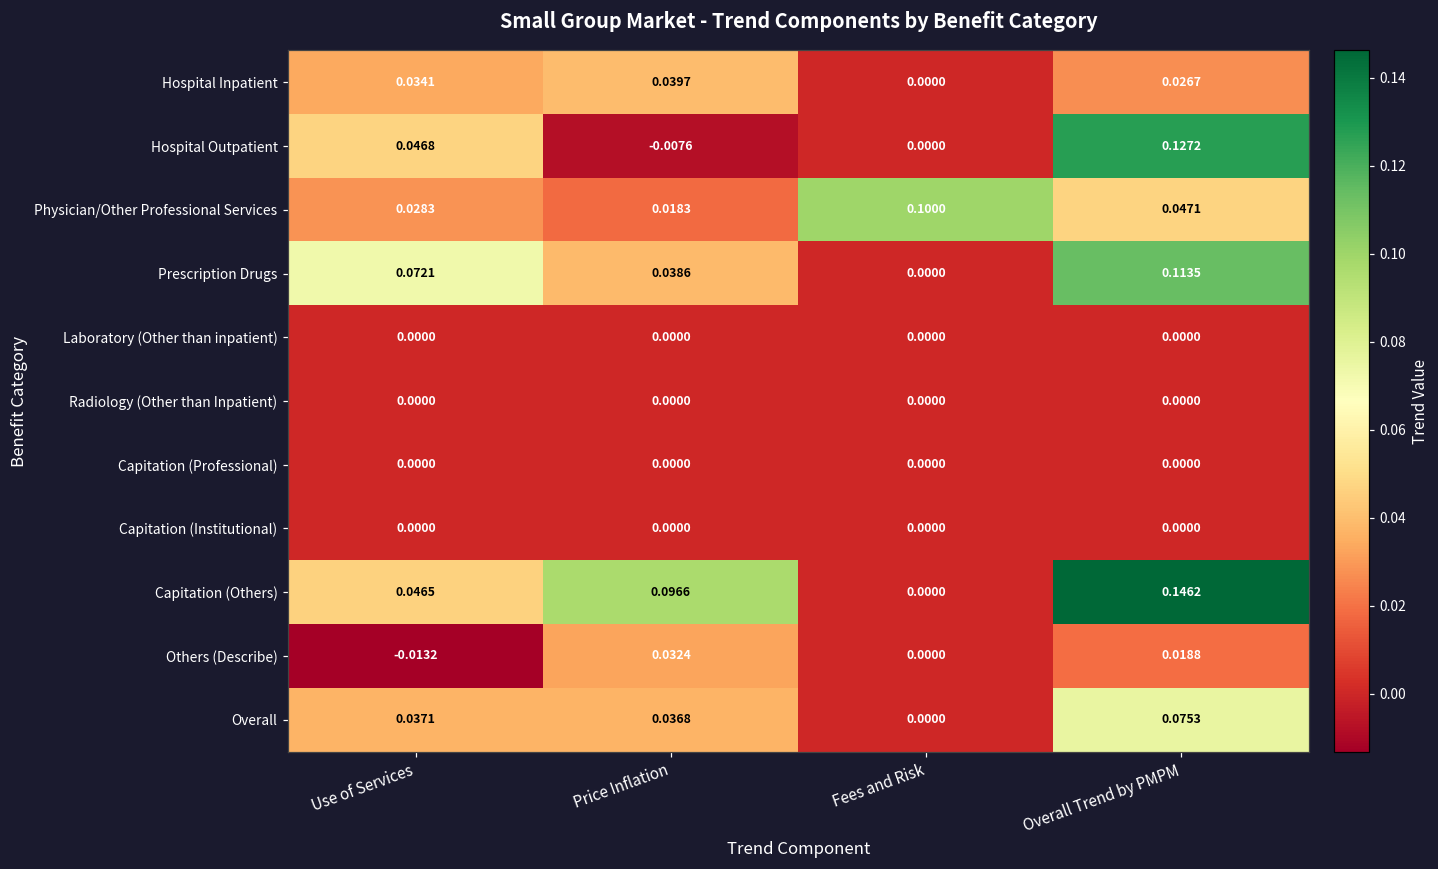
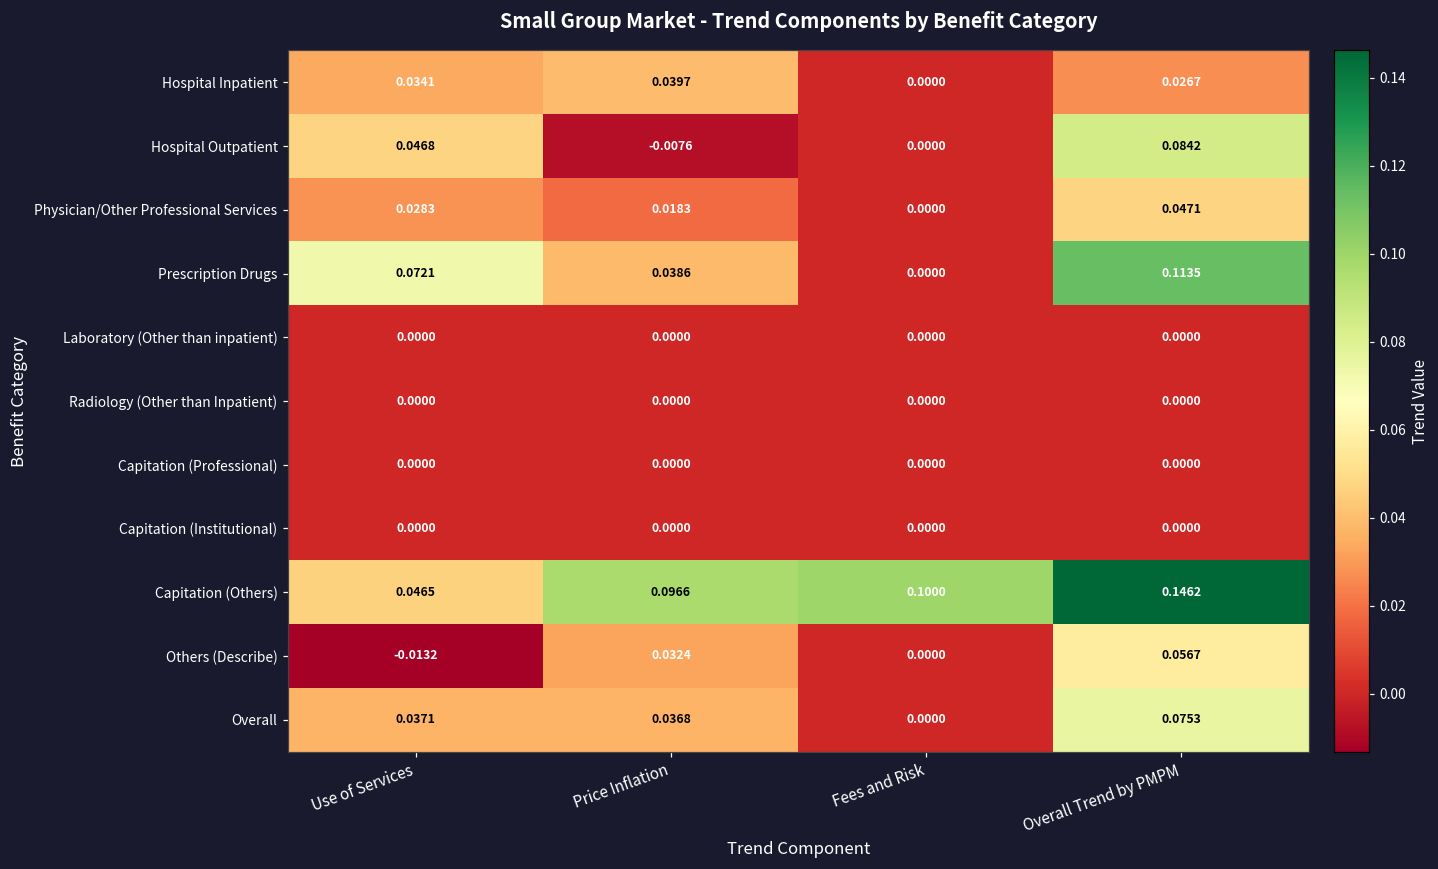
Hospital Outpatient, Overall Trend by PMPM: 0.1272 -> 0.0842
Physician/Other Professional Services, Fees and Risk: 0.1000 -> 0.0000
Capitation (Others), Fees and Risk: 0.0000 -> 0.1000
Others (Describe), Overall Trend by PMPM: 0.0188 -> 0.0567
